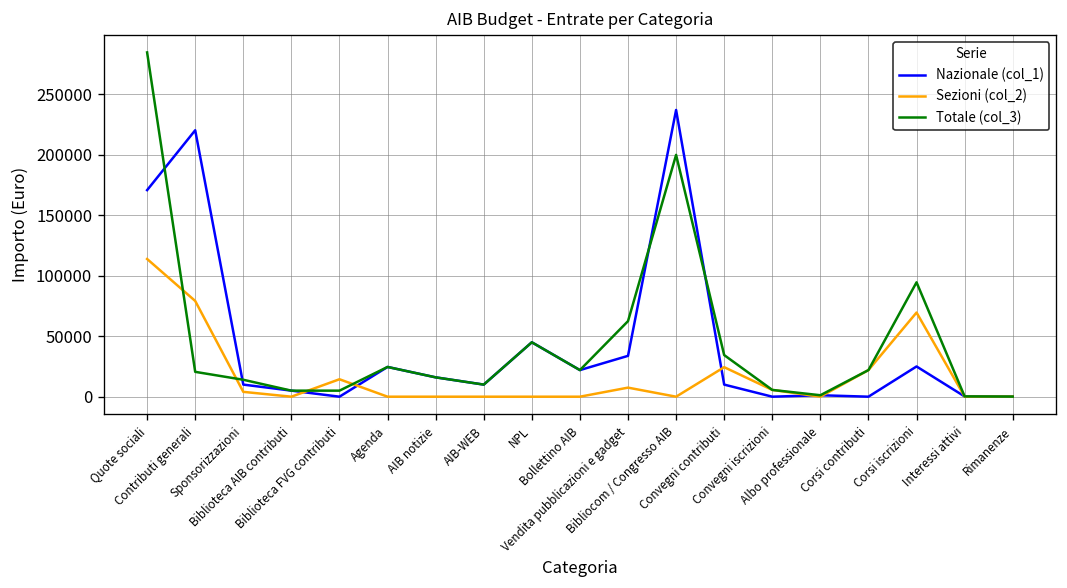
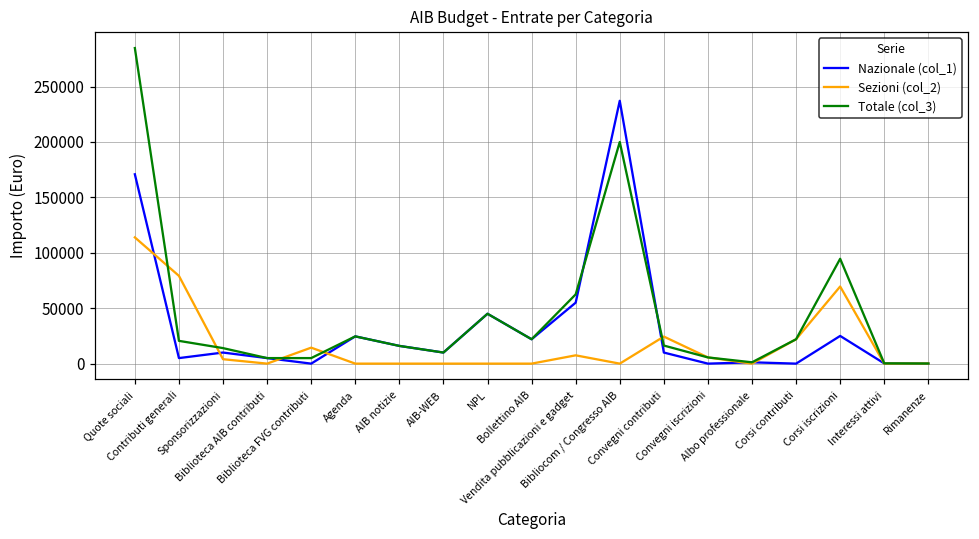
Nazionale (col_1), Contributi generali: 220000 -> 5000
Nazionale (col_1), Vendita pubblicazioni e gadget: 34000 -> 55000
Totale (col_3), Convegni contributi: 34000 -> 16000
